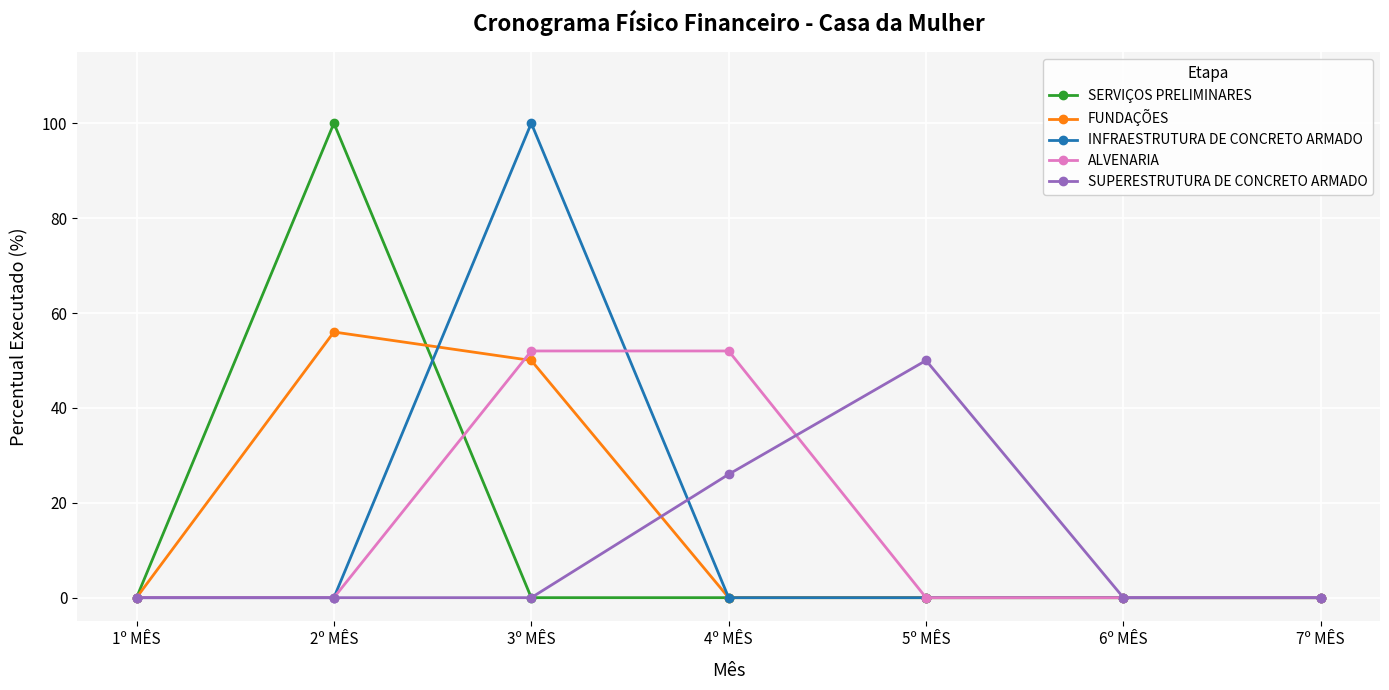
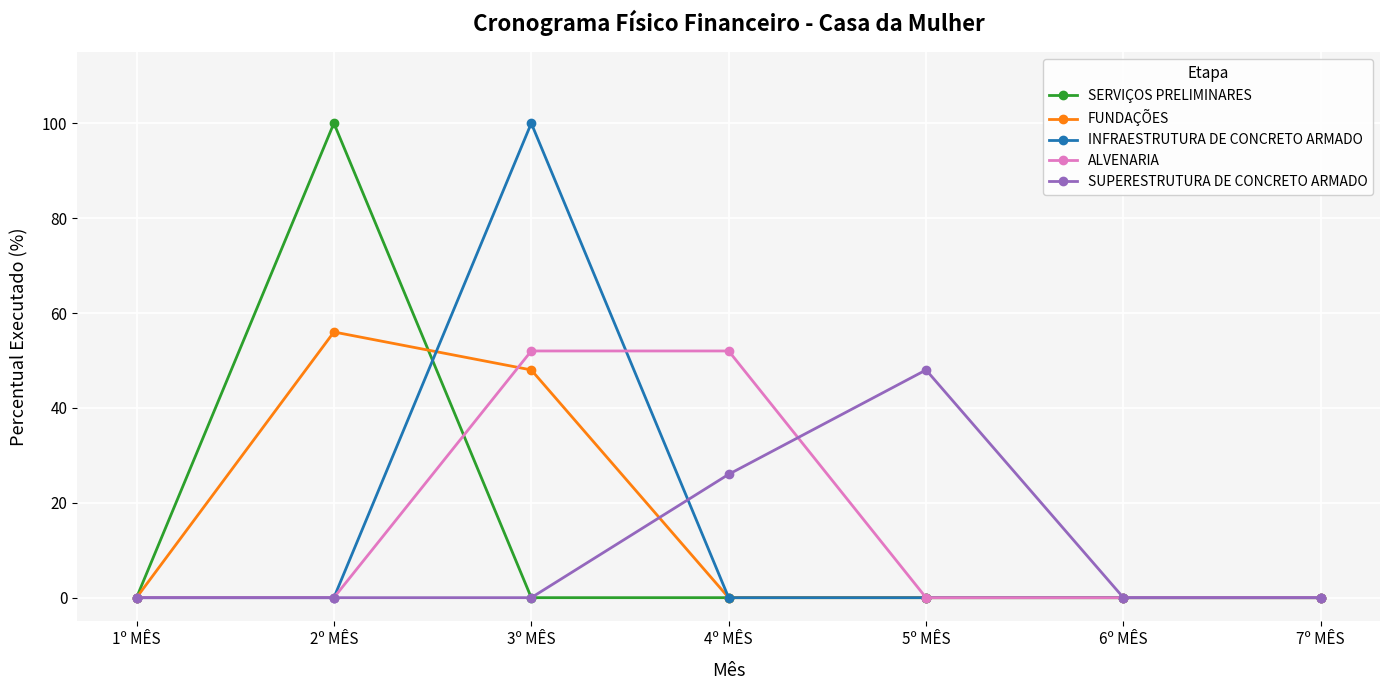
FUNDAÇÕES, 3º MÊS: 50 -> 48
SUPERESTRUTURA DE CONCRETO ARMADO, 5º MÊS: 50 -> 48
